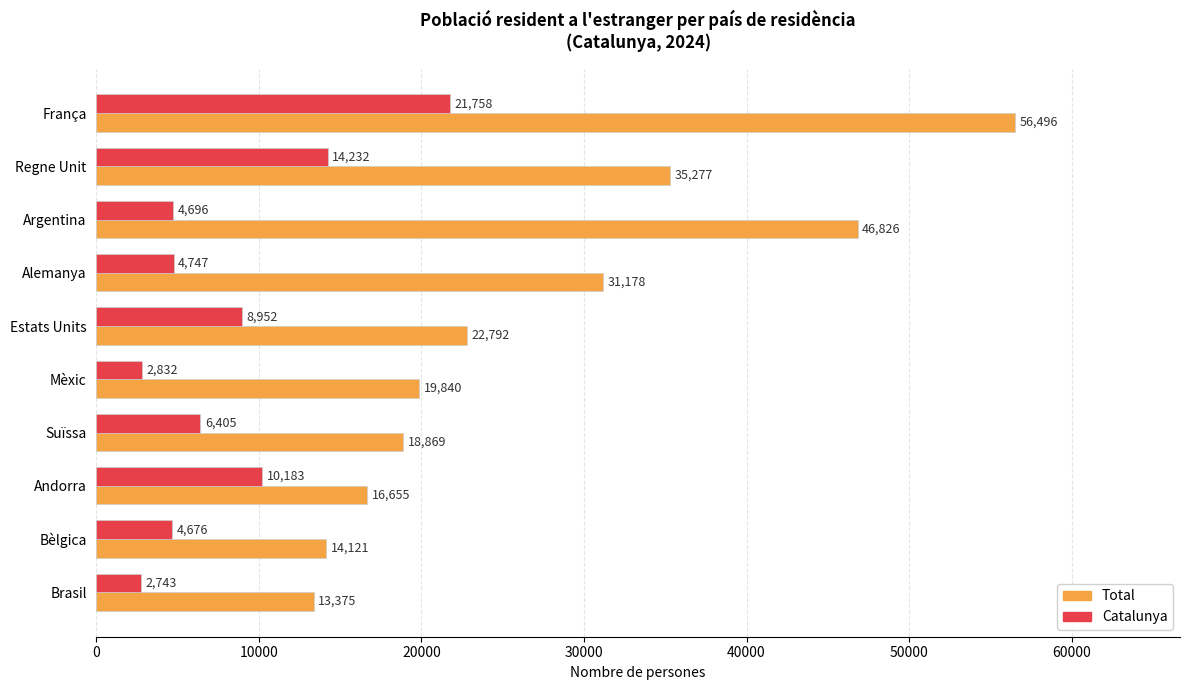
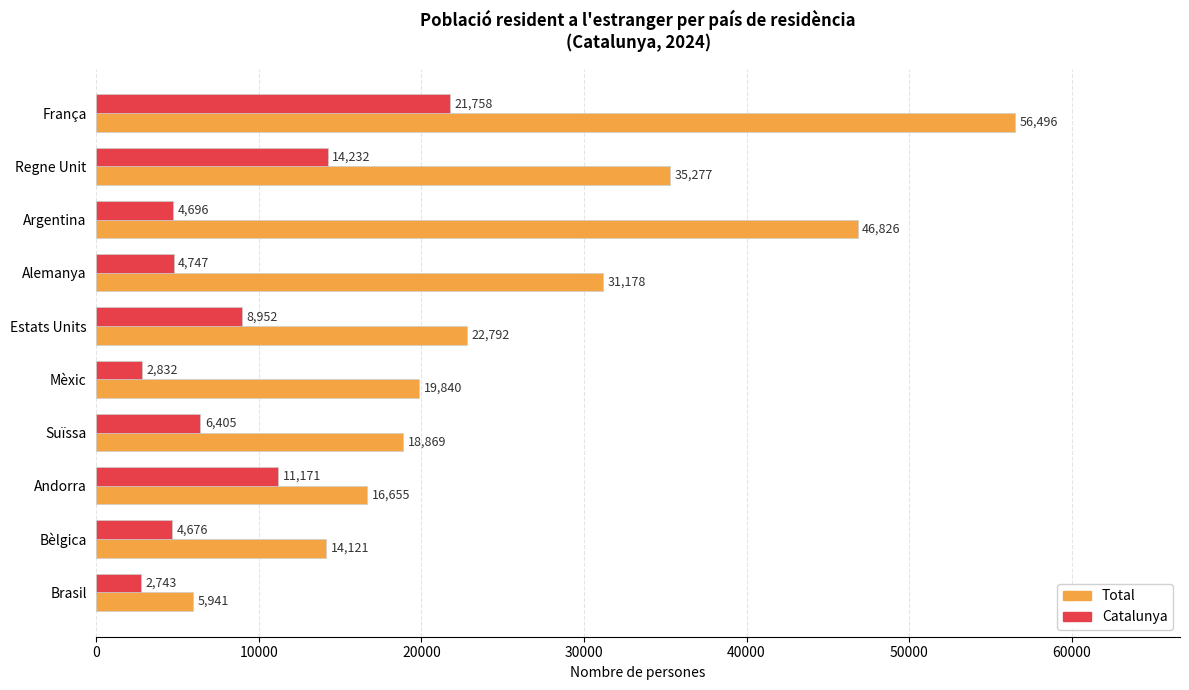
Catalunya, Andorra: 10,183 -> 11,171
Total, Brasil: 13,375 -> 5,941
